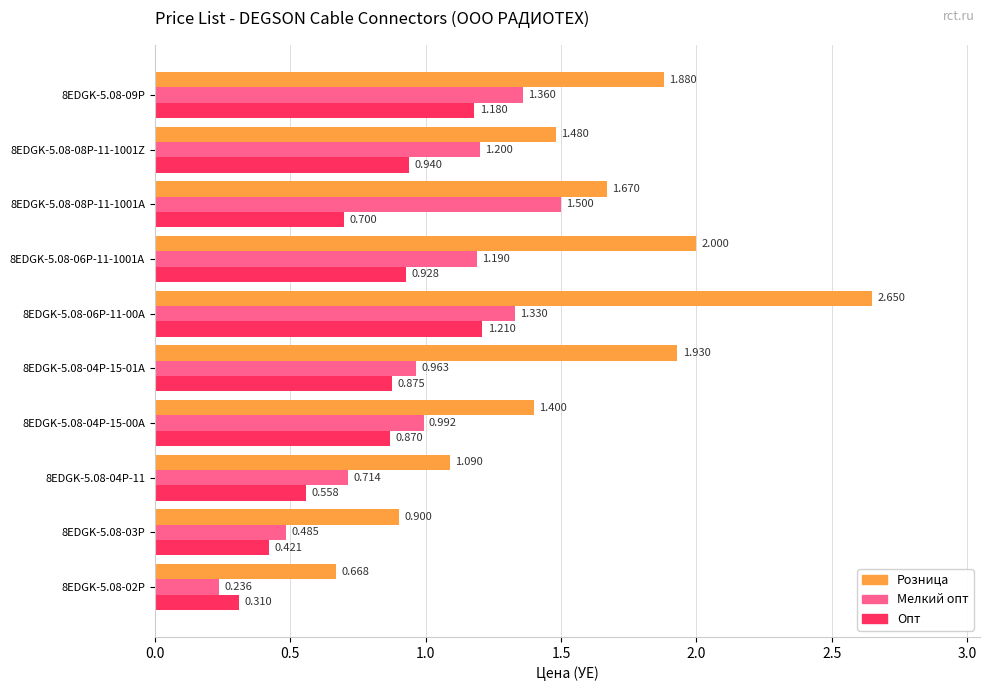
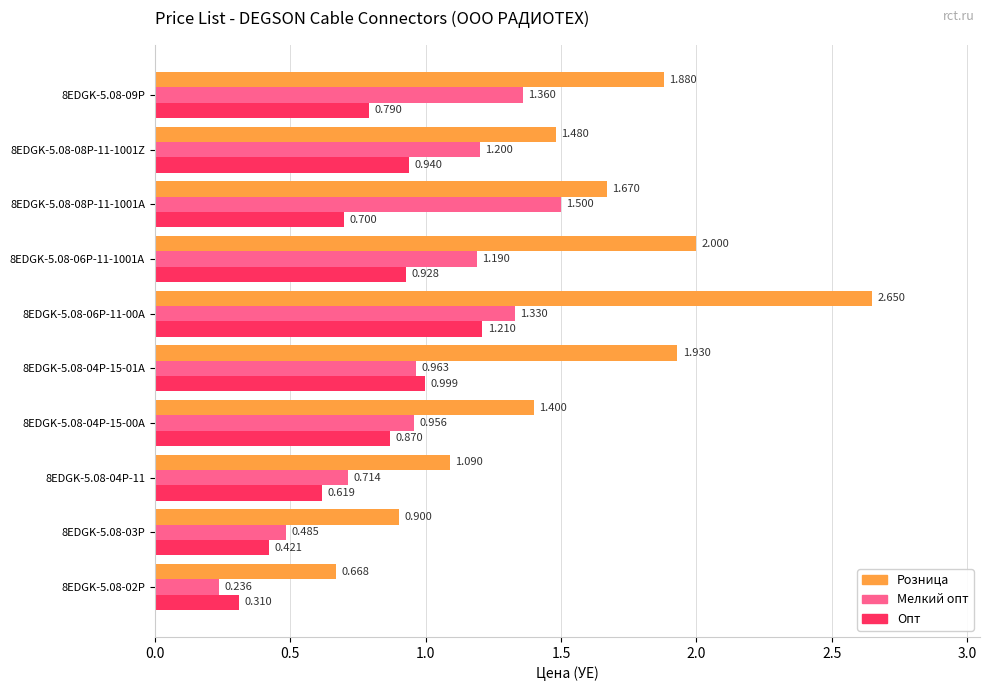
Опт, 8EDGK-5.08-09P: 1.180 -> 0.790
Опт, 8EDGK-5.08-04P-15-01A: 0.875 -> 0.999
Мелкий опт, 8EDGK-5.08-04P-15-00A: 0.992 -> 0.956
Опт, 8EDGK-5.08-04P-11: 0.558 -> 0.619
